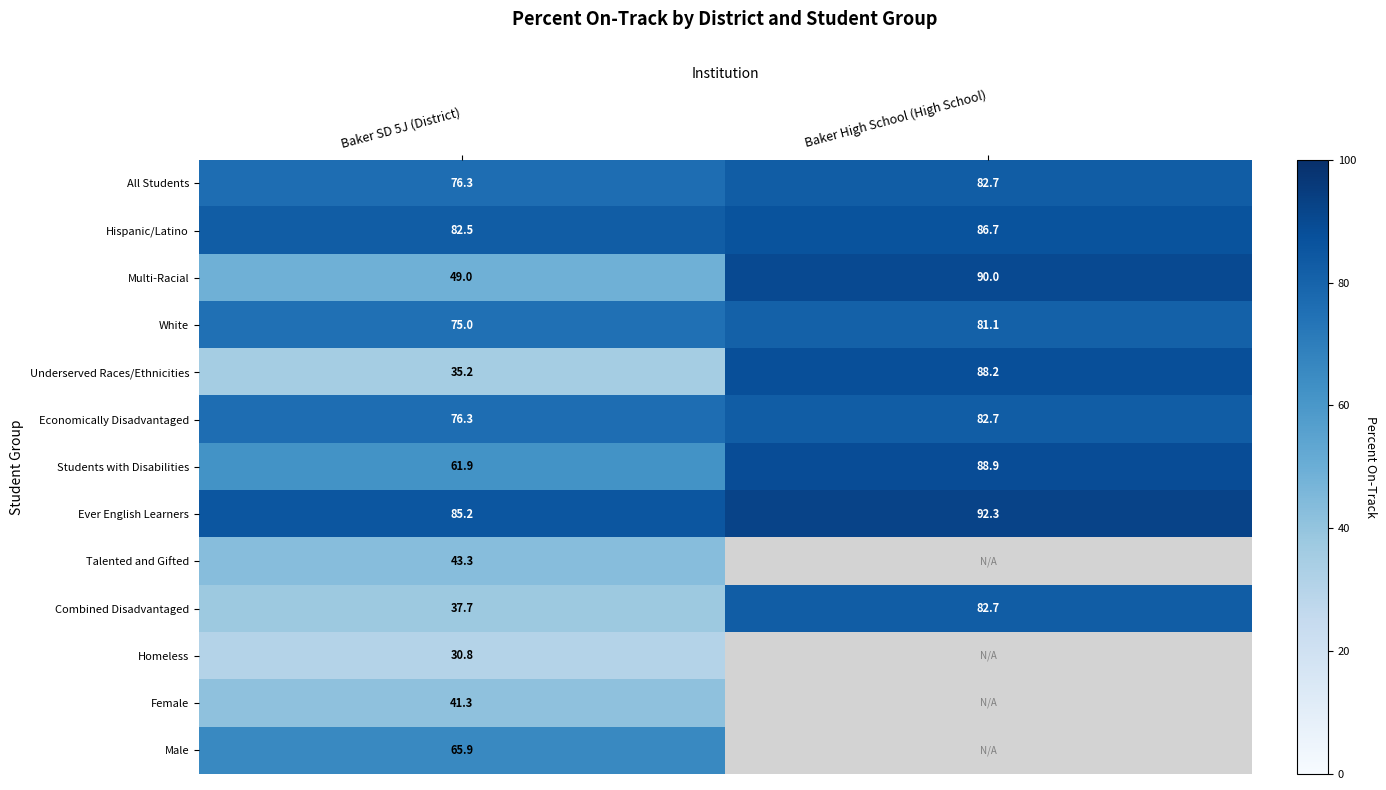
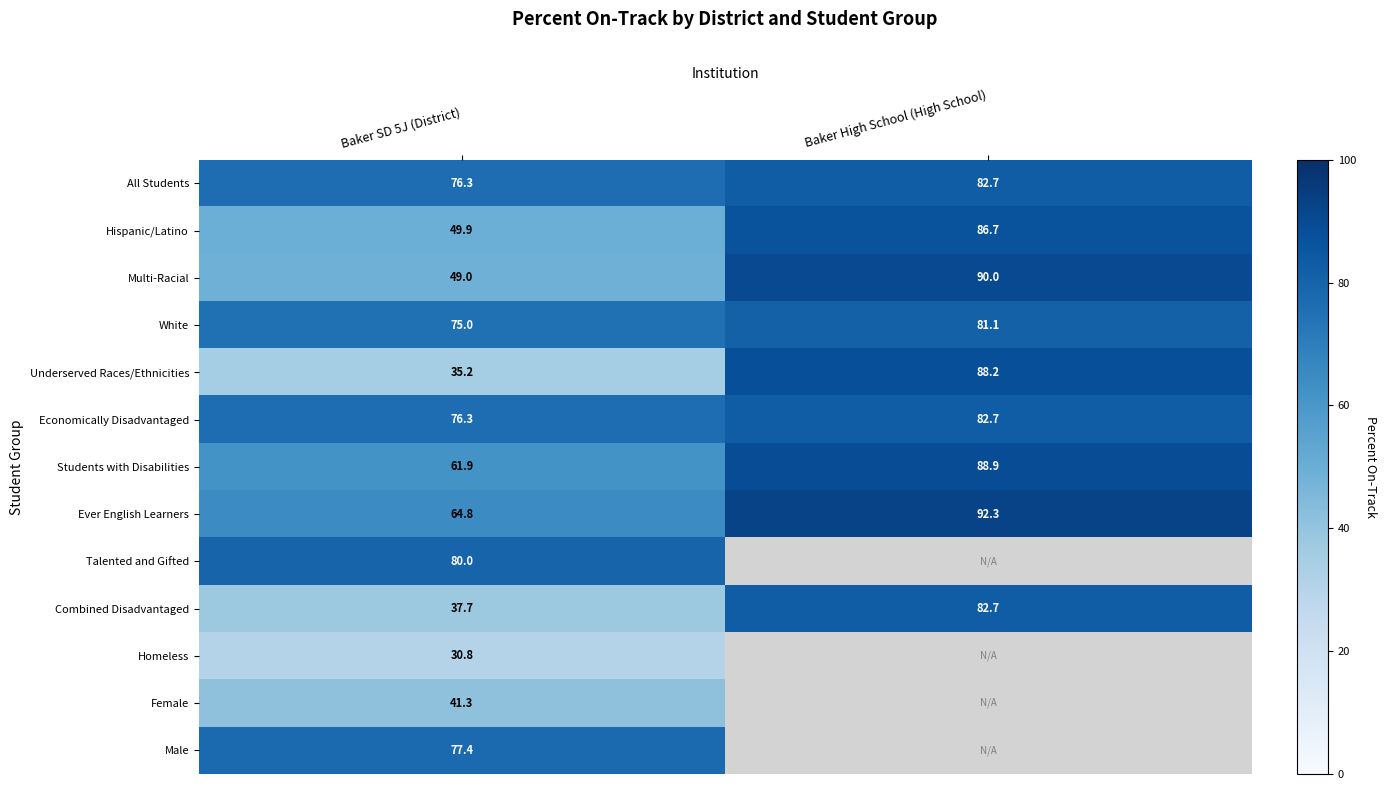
Hispanic/Latino, Baker SD 5J (District): 82.5 -> 49.9
Ever English Learners, Baker SD 5J (District): 85.2 -> 64.8
Talented and Gifted, Baker SD 5J (District): 43.3 -> 80.0
Male, Baker SD 5J (District): 65.9 -> 77.4
